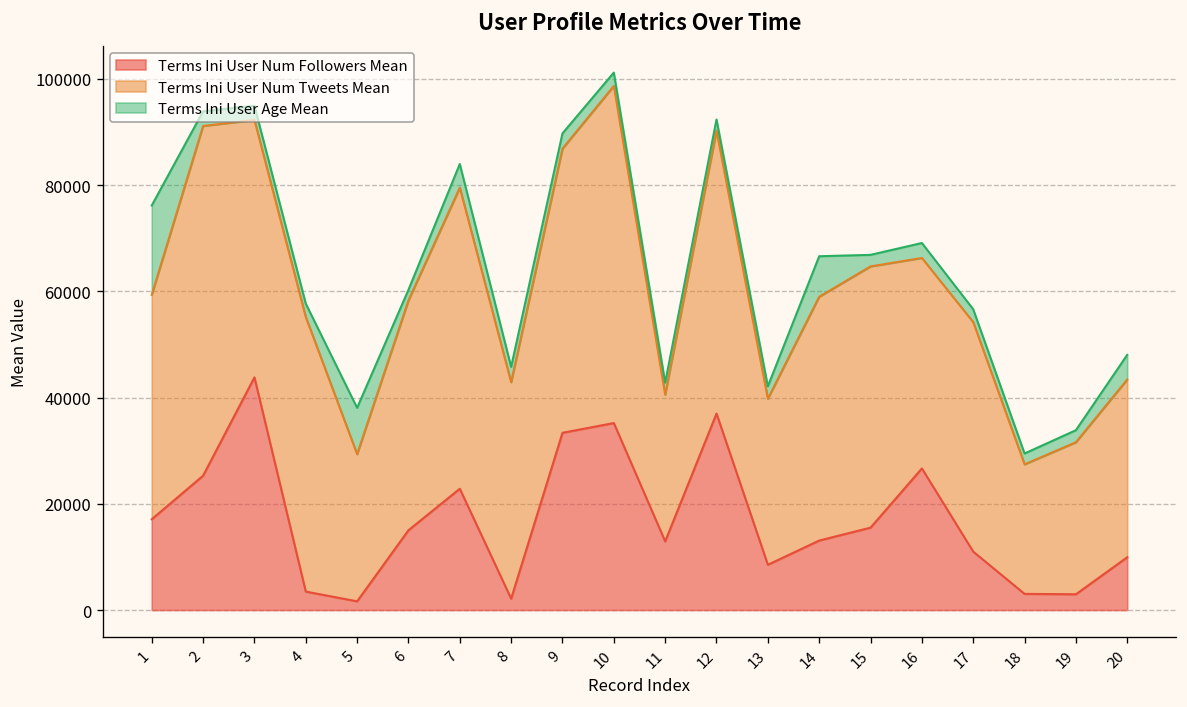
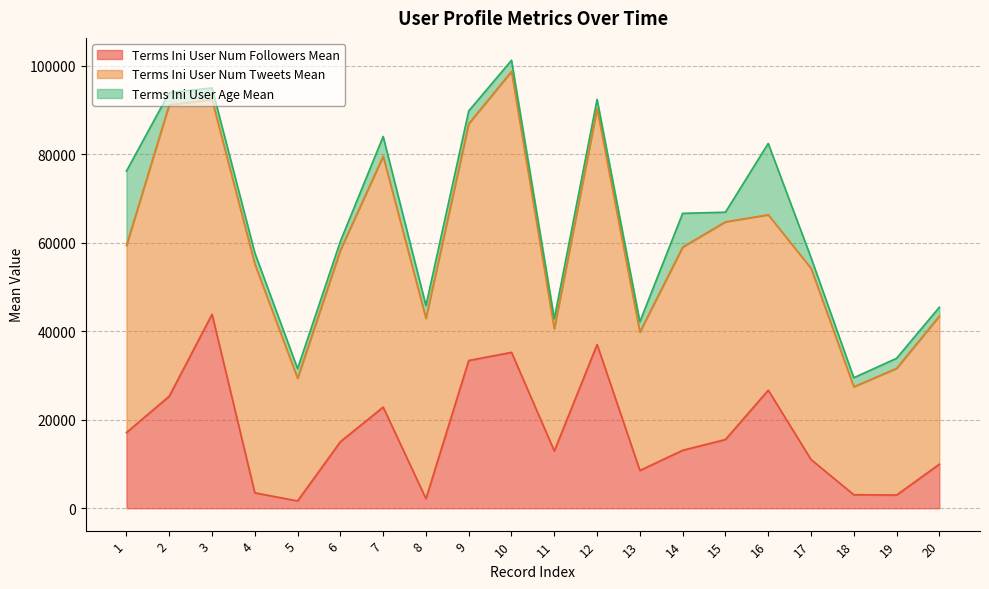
Terms Ini User Age Mean, 5: 9000 -> 2000
Terms Ini User Age Mean, 16: 3000 -> 16000
Terms Ini User Age Mean, 20: 5000 -> 2000
